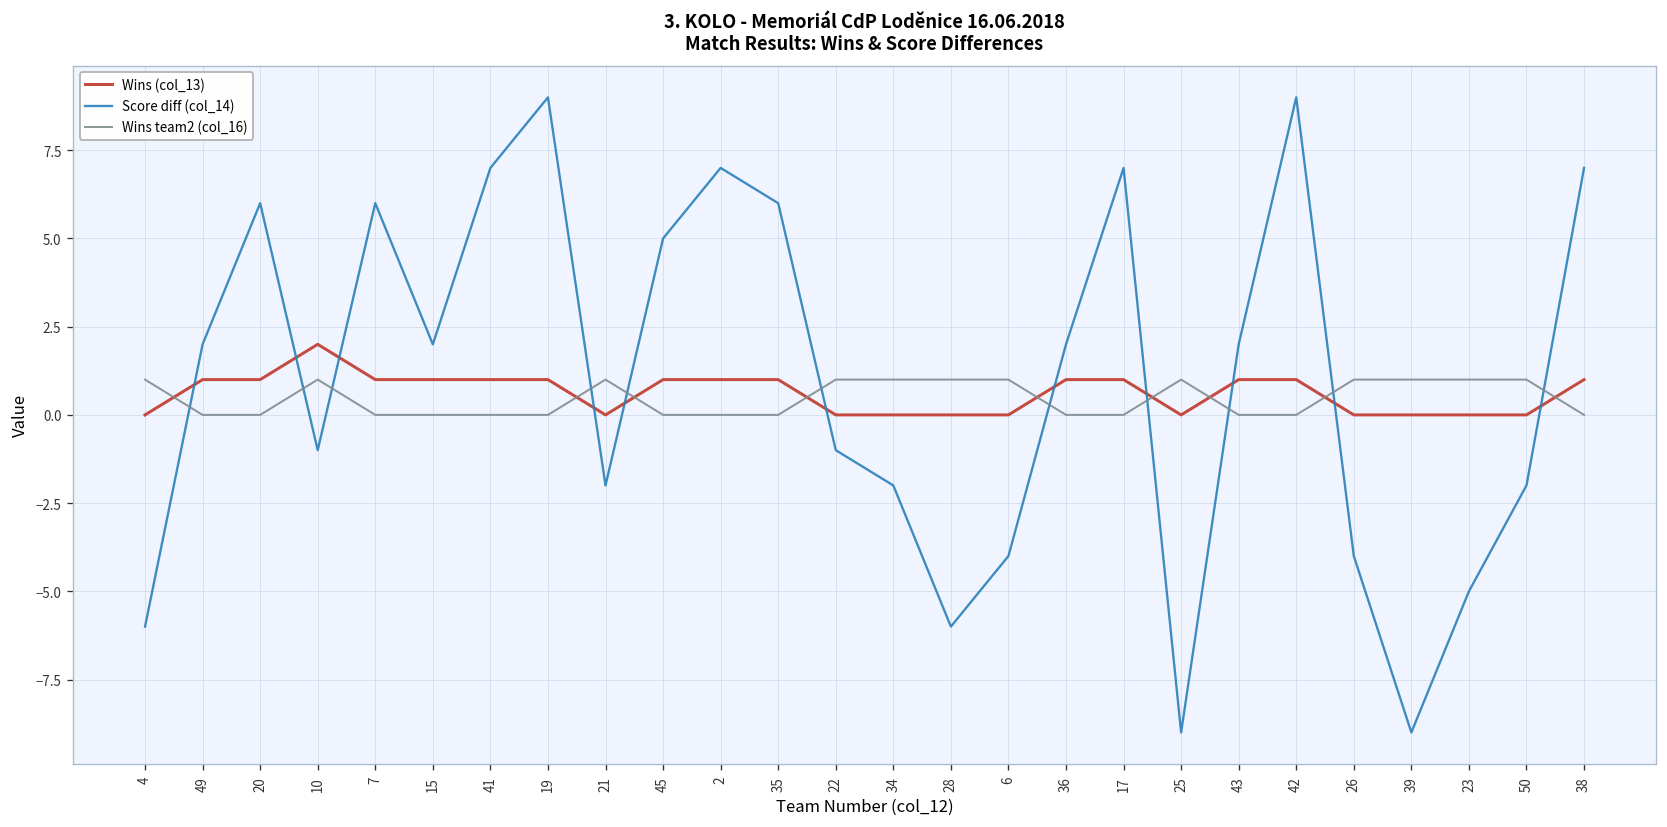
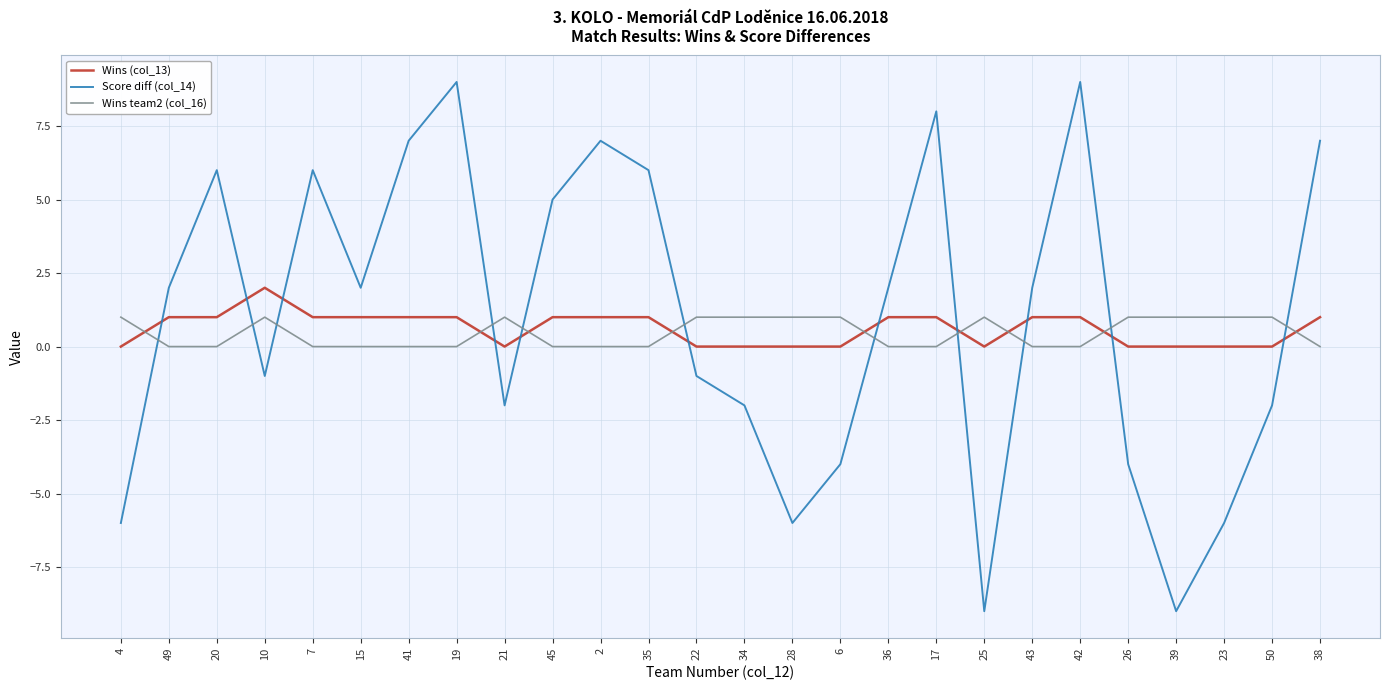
Score diff (col_14), 17: 7 -> 8
Score diff (col_14), 23: -5 -> -6
